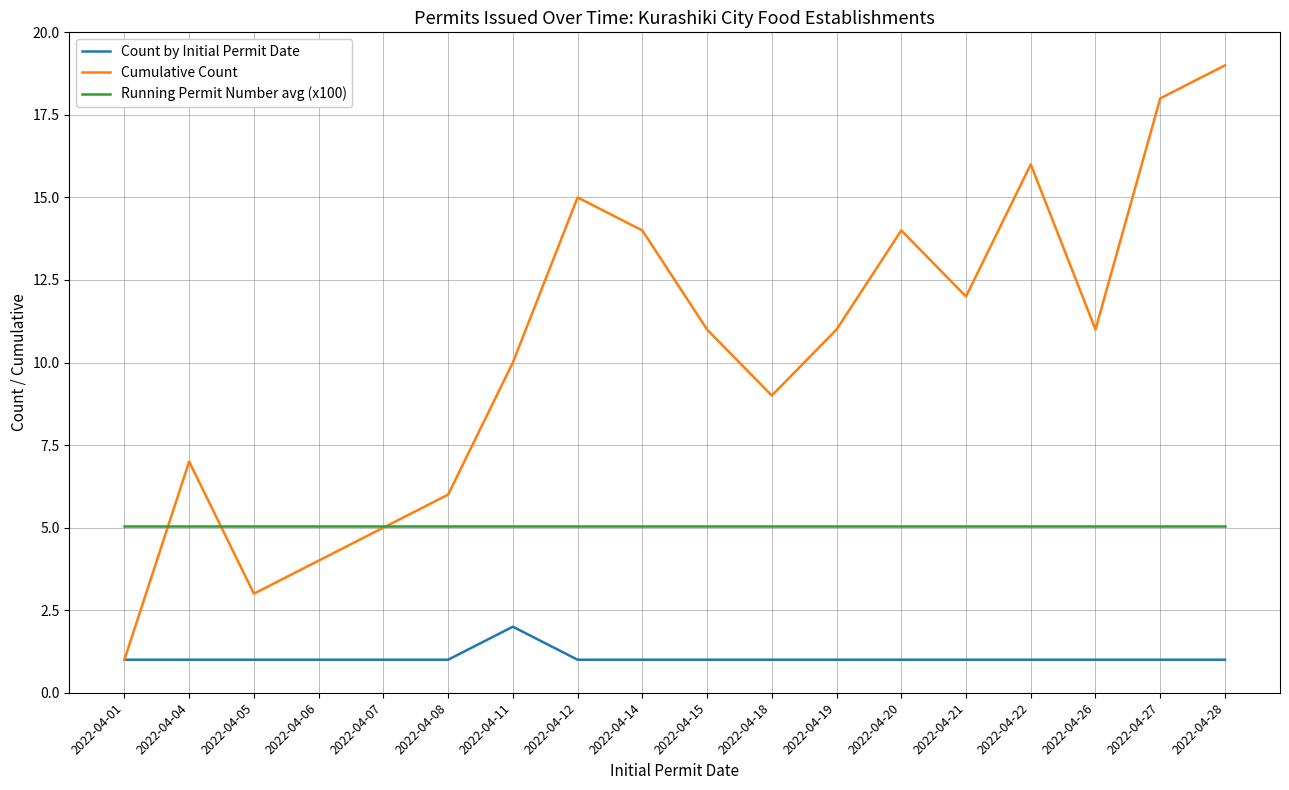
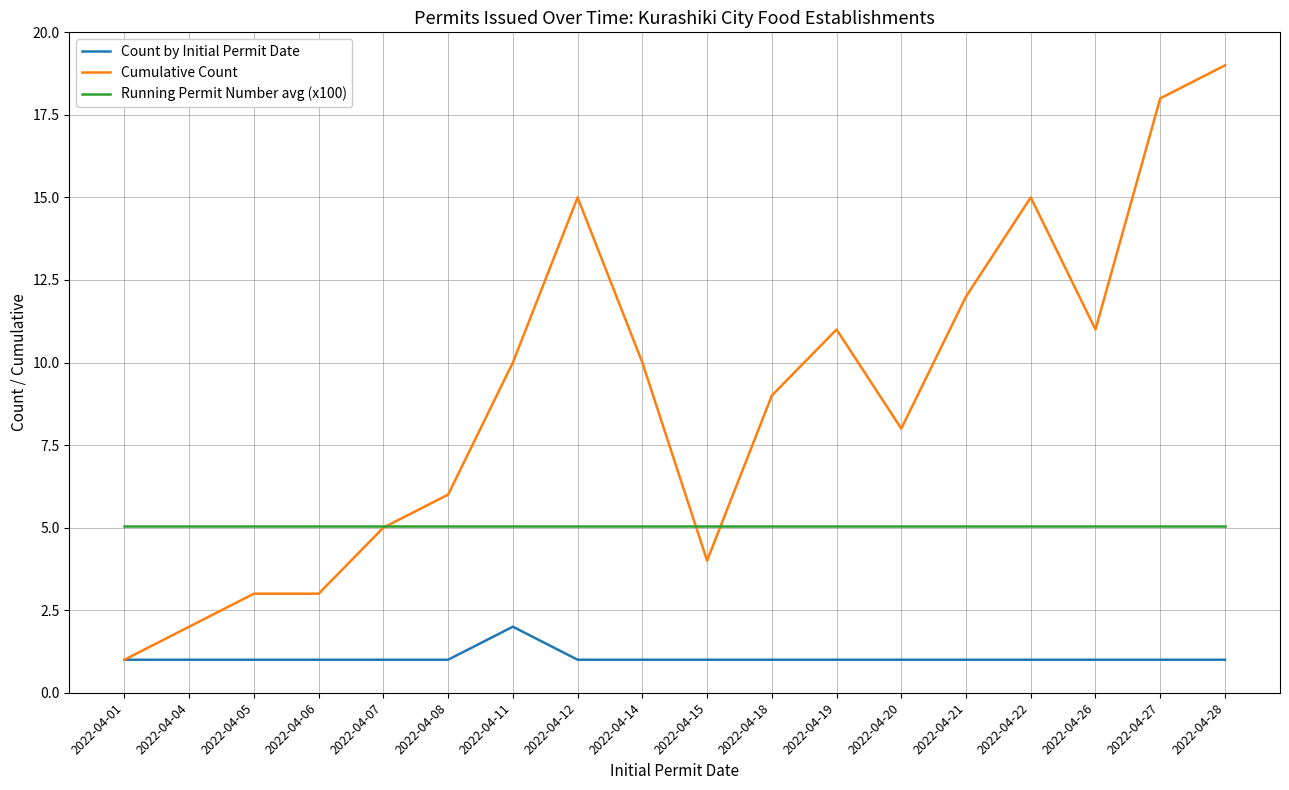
Cumulative Count, 2022-04-04: 7 -> 2
Cumulative Count, 2022-04-06: 4 -> 3
Cumulative Count, 2022-04-14: 14 -> 10
Cumulative Count, 2022-04-15: 11 -> 4
Cumulative Count, 2022-04-20: 14 -> 8
Cumulative Count, 2022-04-22: 16 -> 15
